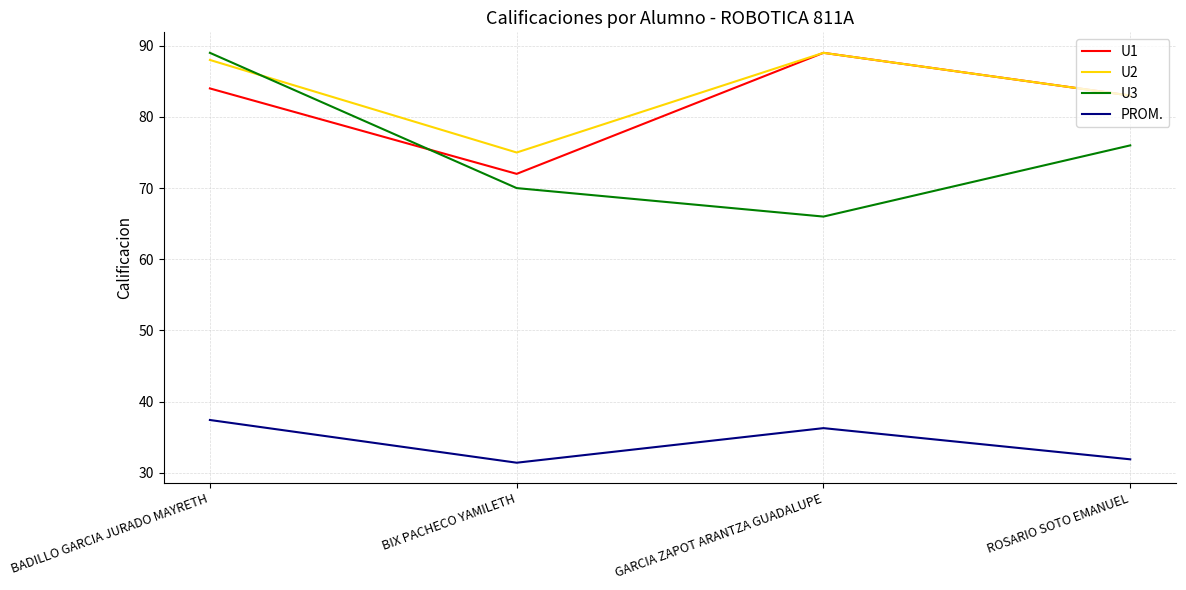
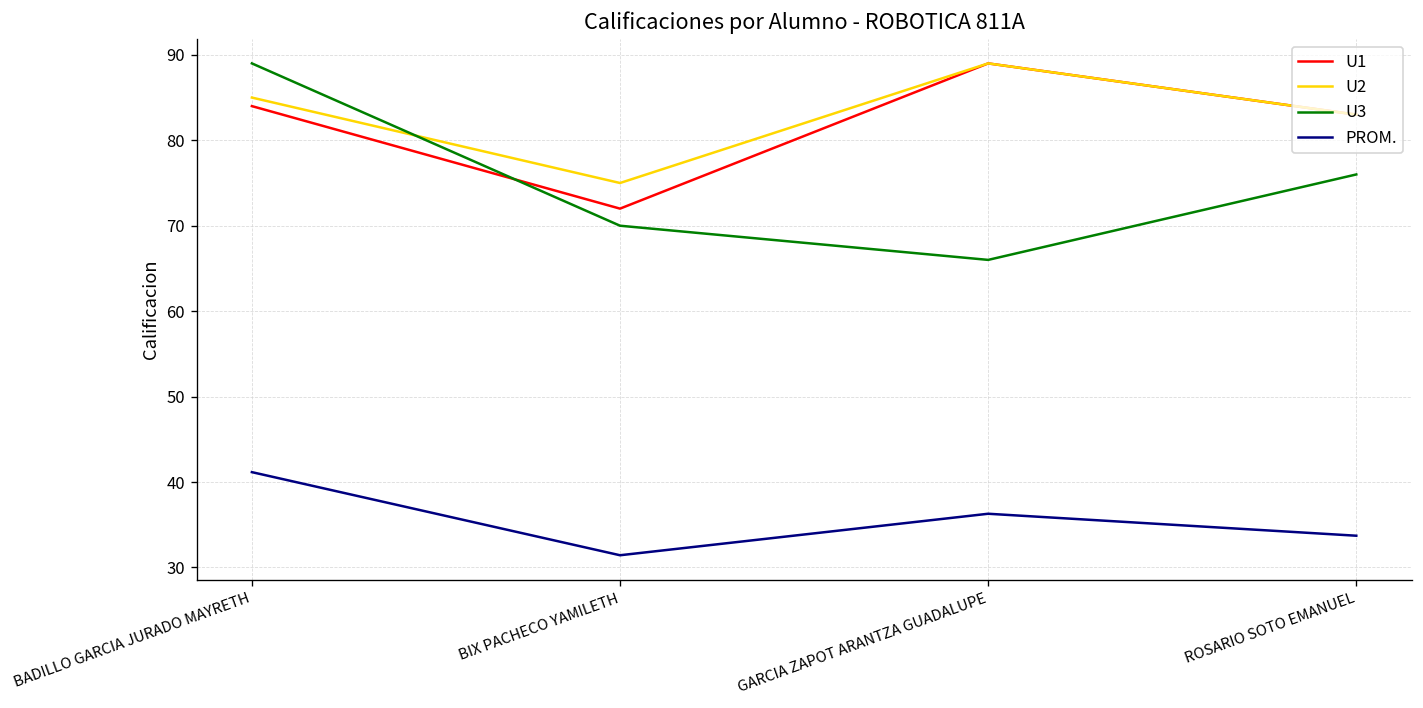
U2, BADILLO GARCIA JURADO MAYRETH: 88 -> 85
PROM., BADILLO GARCIA JURADO MAYRETH: 37 -> 41
PROM., ROSARIO SOTO EMANUEL: 32 -> 34
